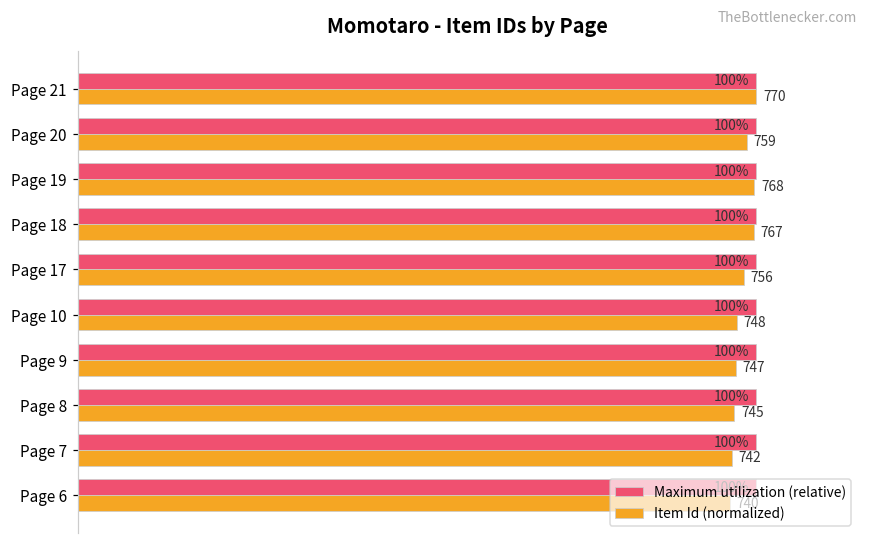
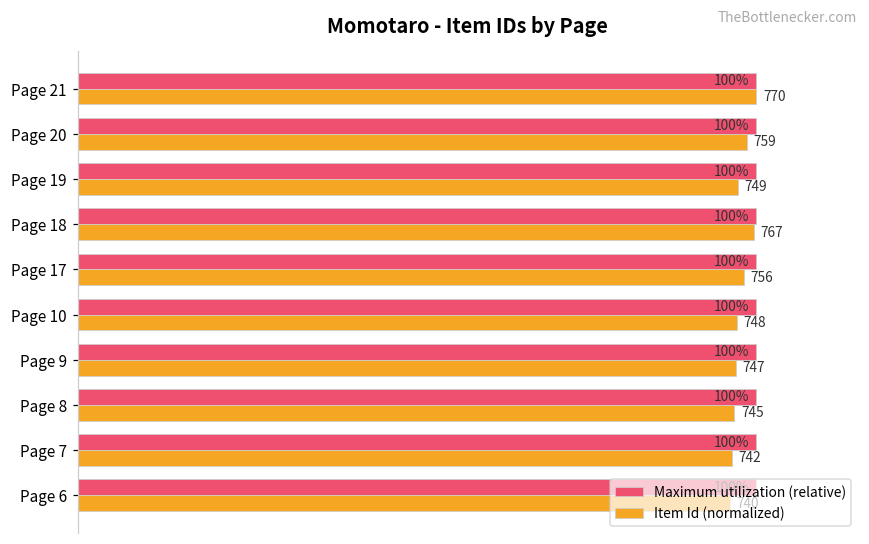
Item Id (normalized), Page 19: 768 -> 749
